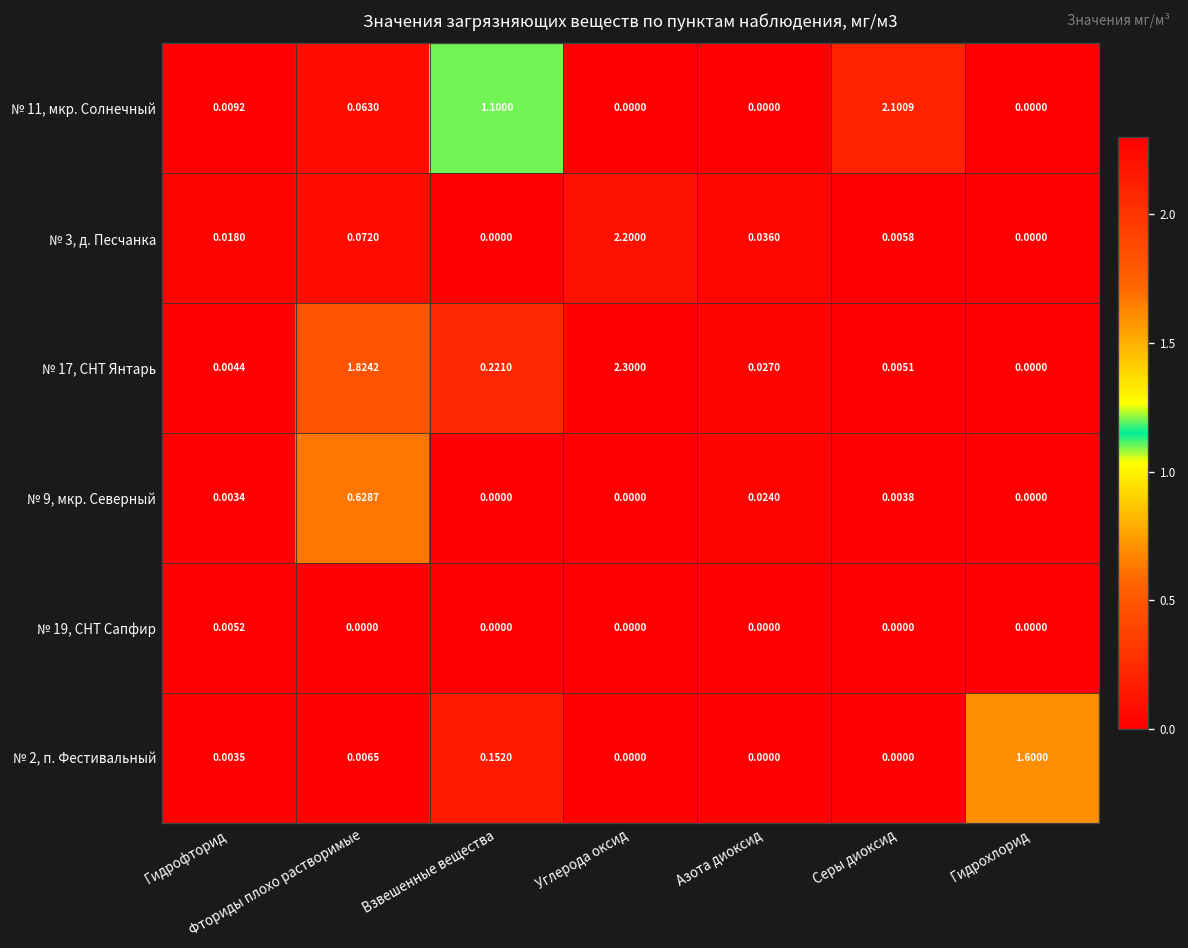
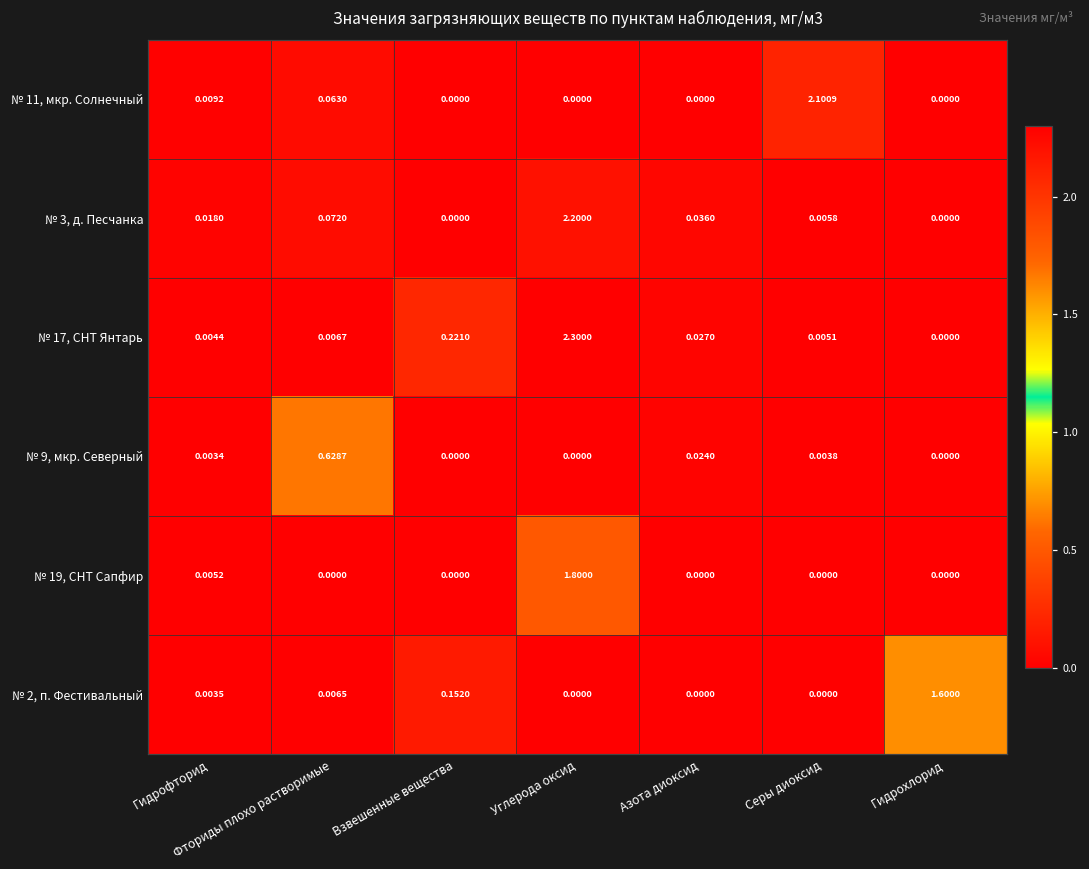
№ 11, мкр. Солнечный, Взвешенные вещества: 1.1000 -> 0.0000
№ 17, СНТ Янтарь, Фториды плохо растворимые: 1.8242 -> 0.0067
№ 19, СНТ Сапфир, Углерода оксид: 0.0000 -> 1.8000
